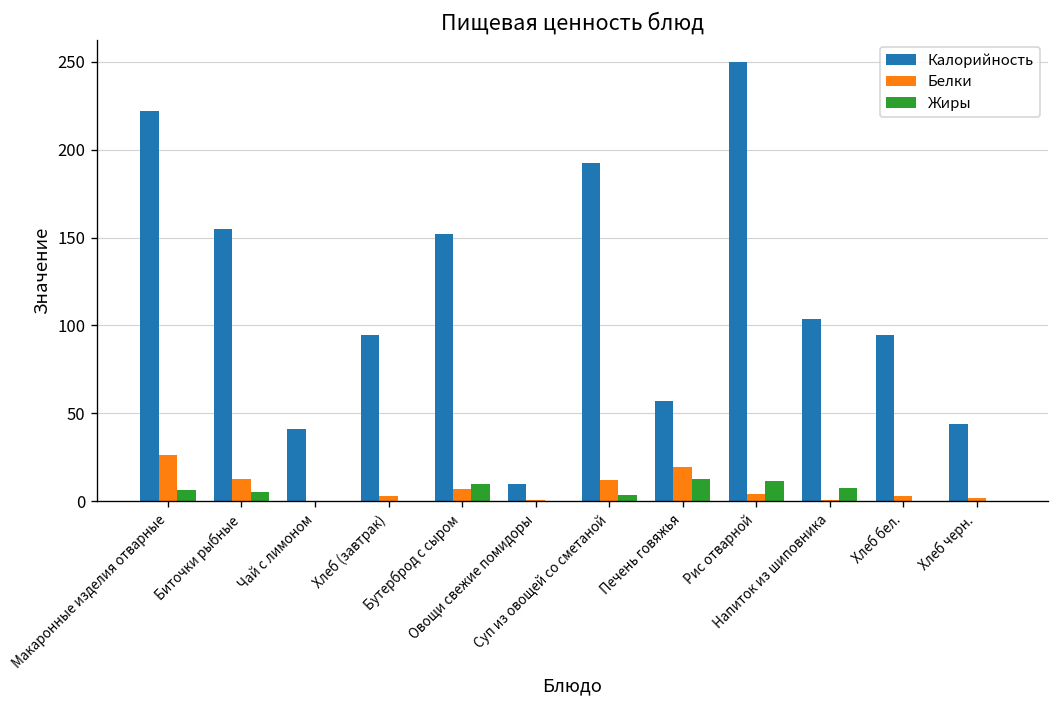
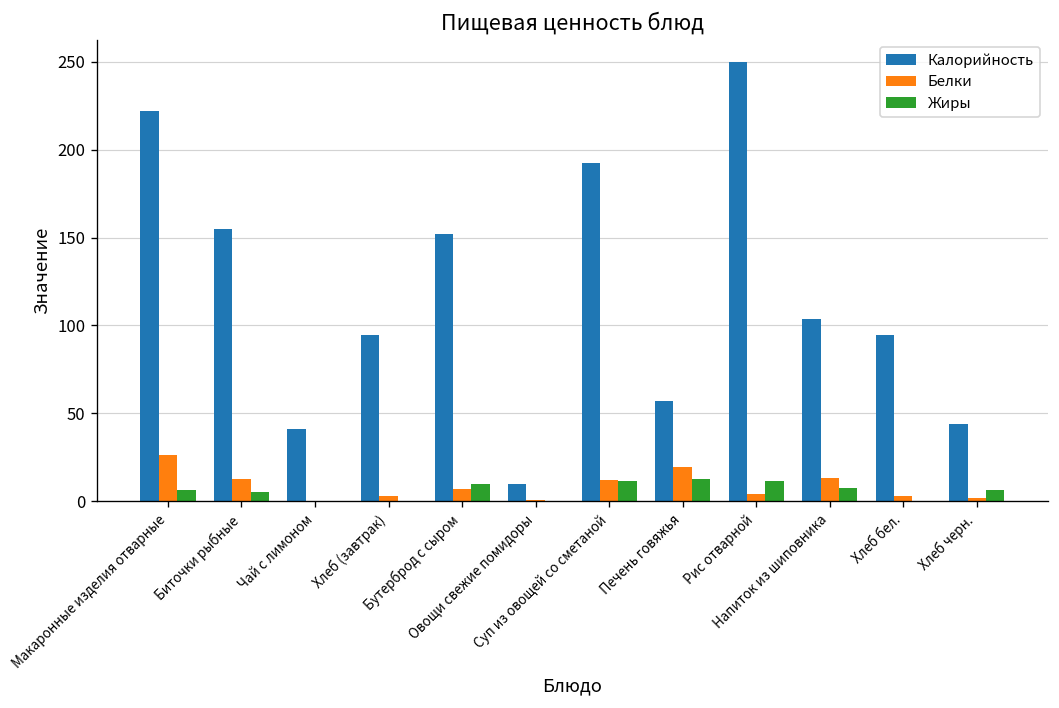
Жиры, Суп из овощей со сметаной: 4 -> 12
Белки, Напиток из шиповника: 1 -> 13
Жиры, Хлеб черн.: 0 -> 7
